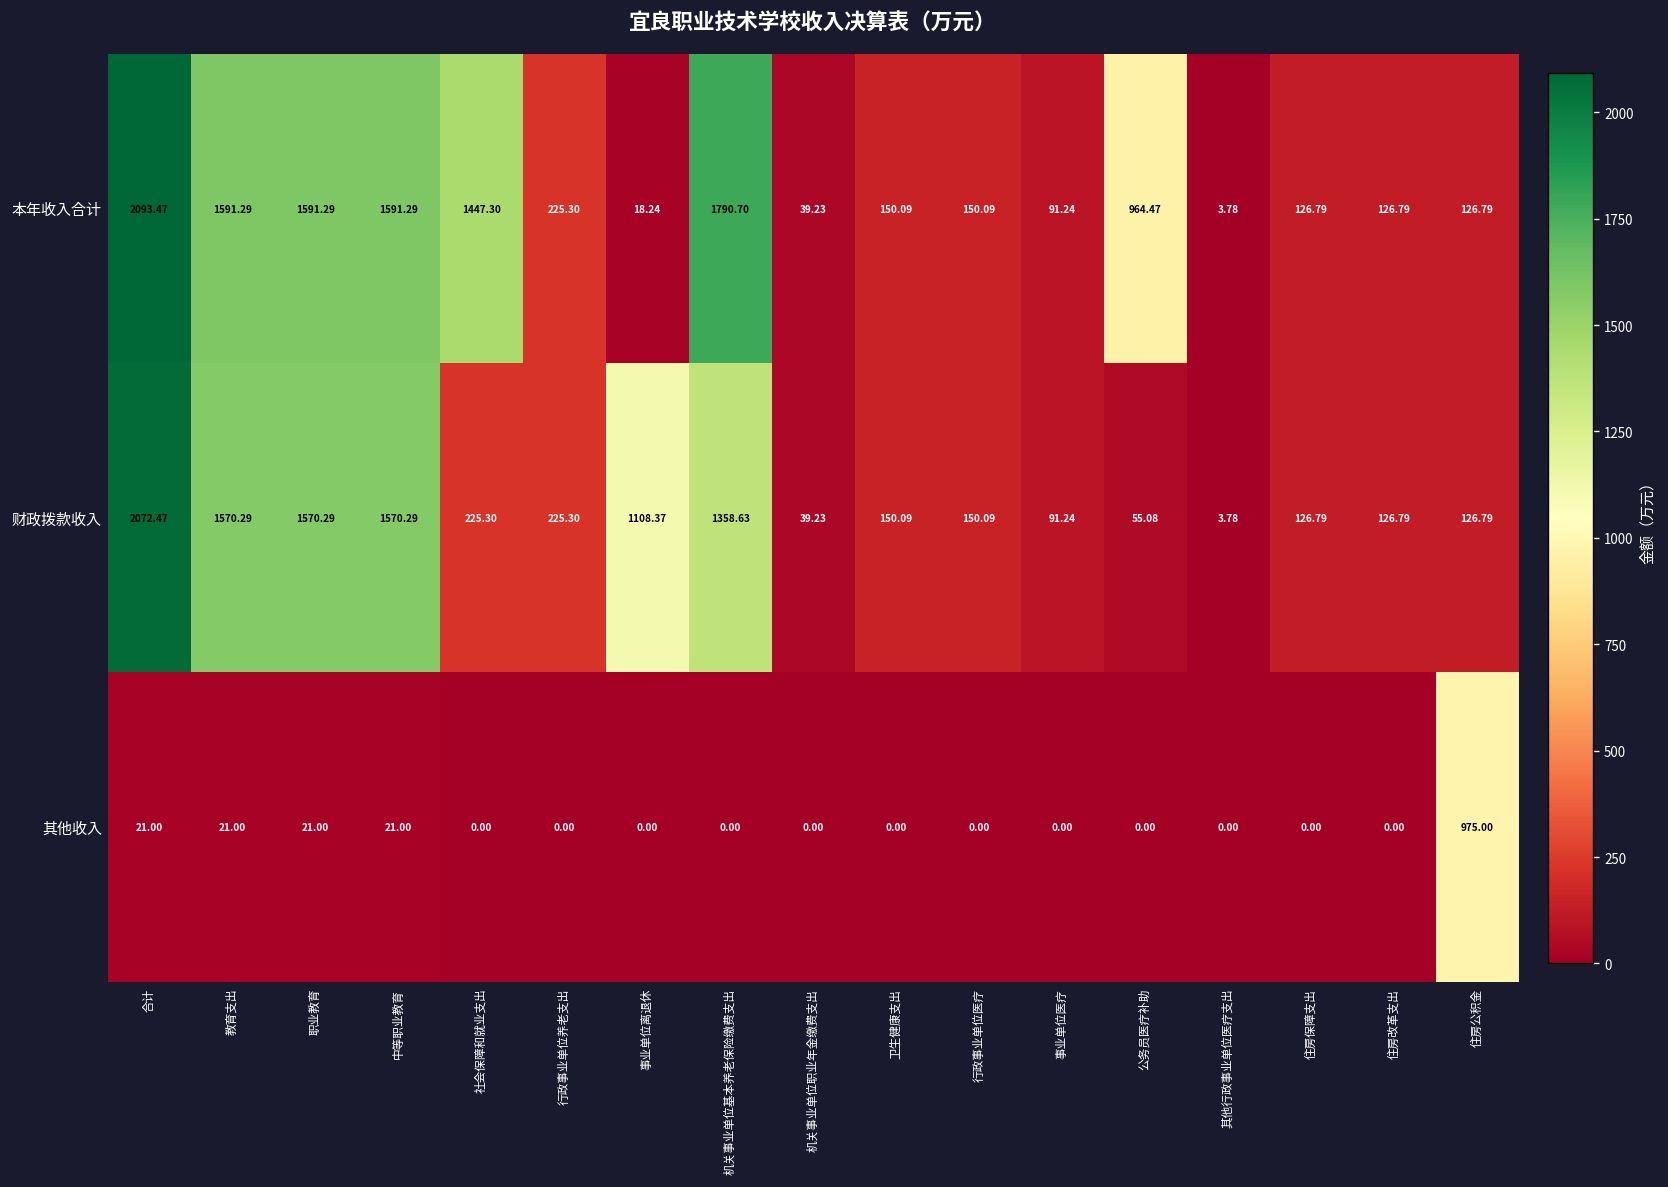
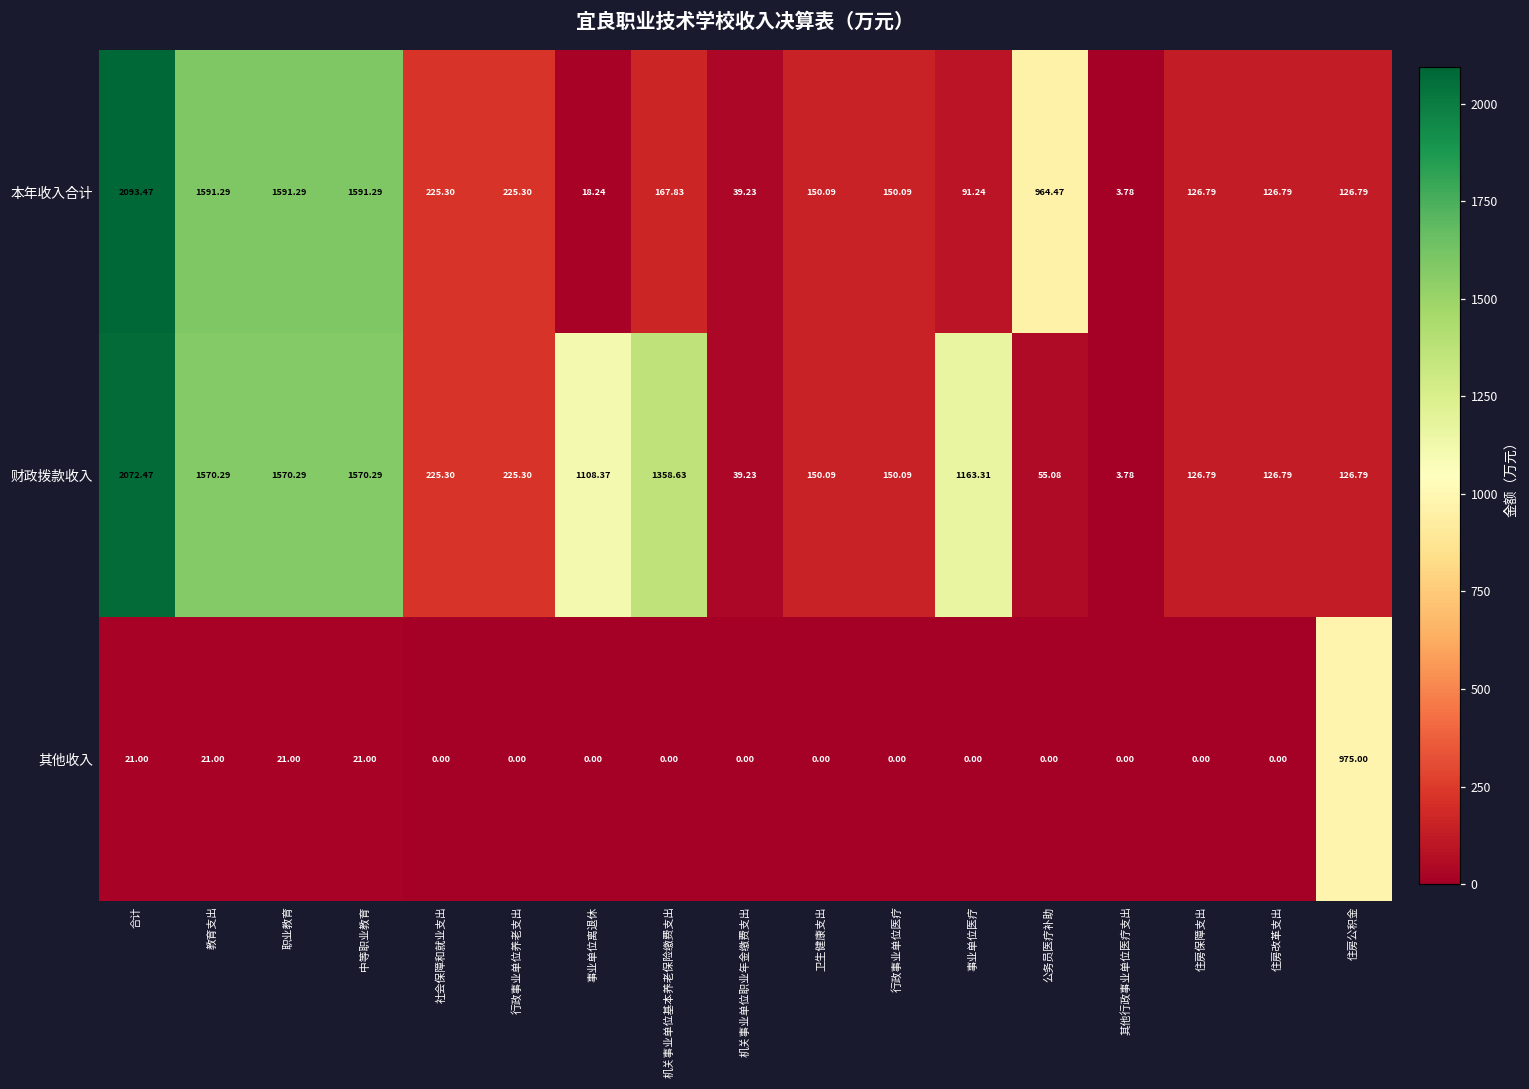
本年收入合计, 社会保障和就业支出: 1447.30 -> 225.30
本年收入合计, 机关事业单位基本养老保险缴费支出: 1790.70 -> 167.83
财政拨款收入, 事业单位医疗: 91.24 -> 1163.31
